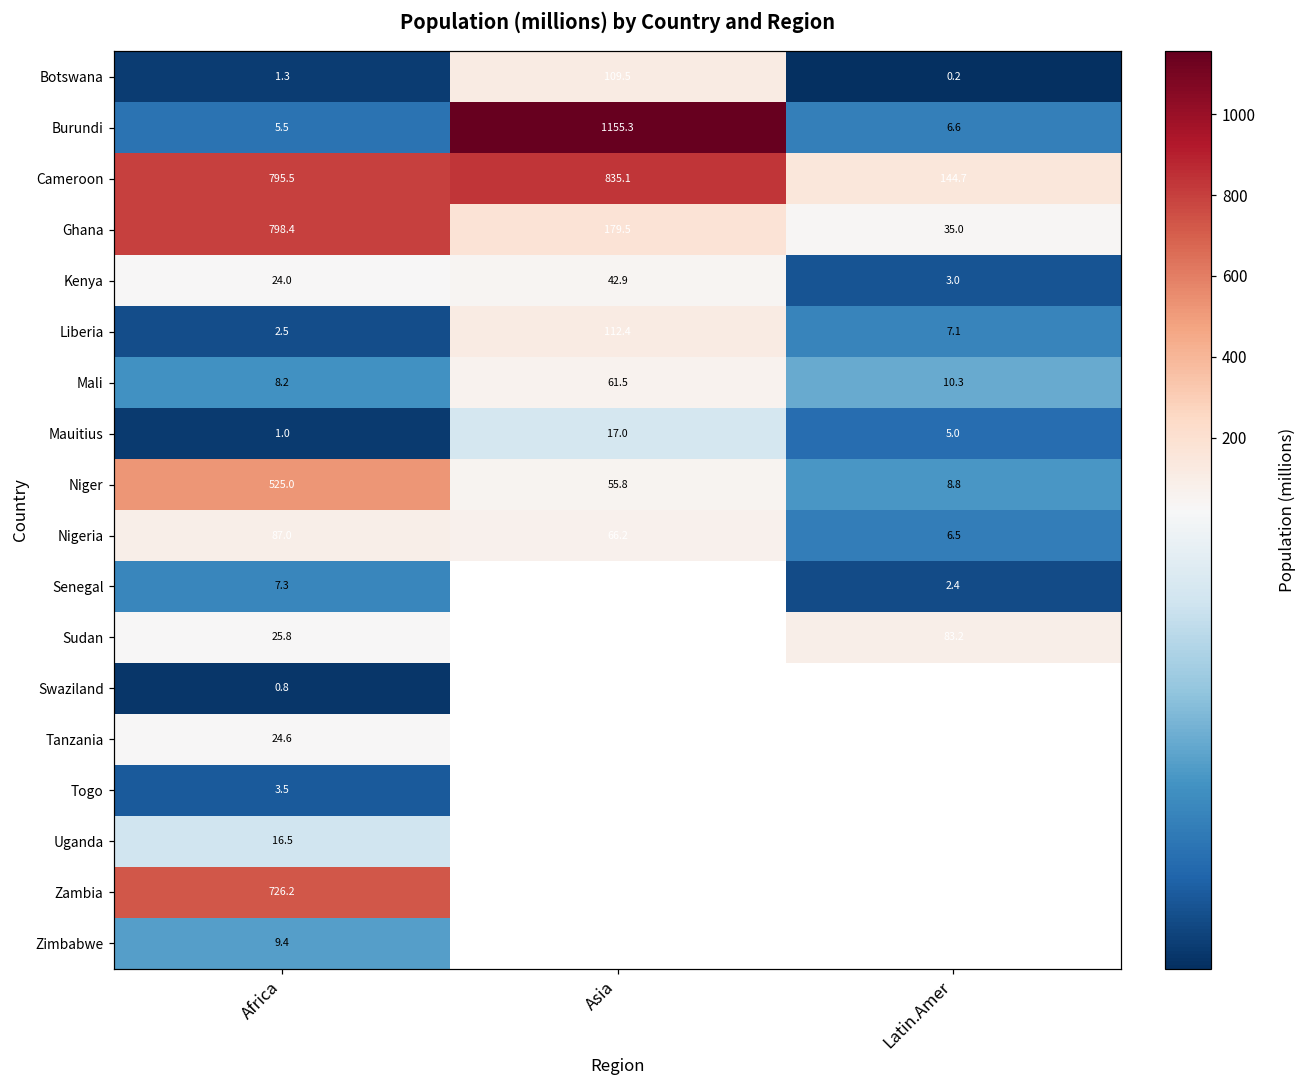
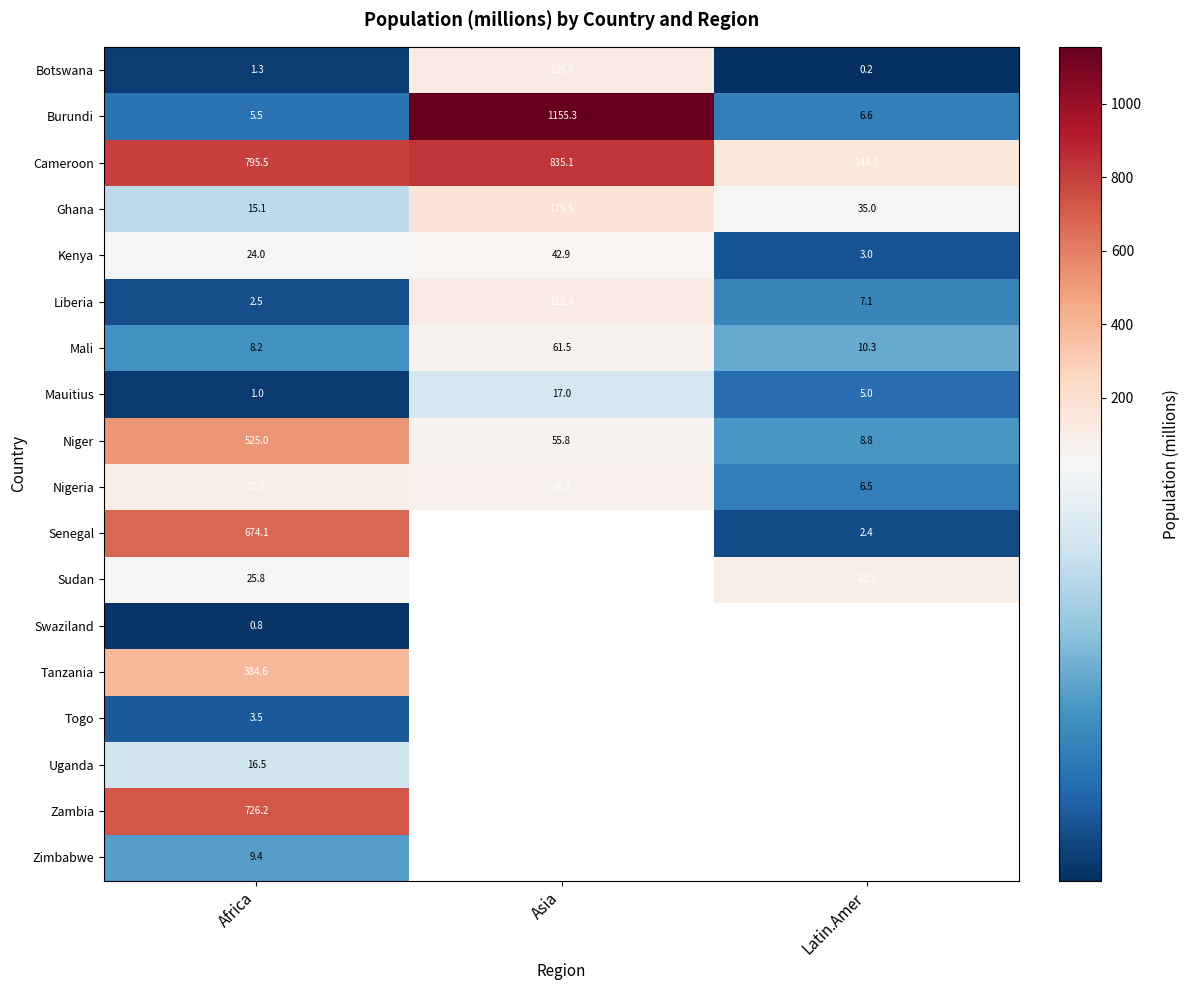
Ghana, Africa: 798.4 -> 15.1
Senegal, Africa: 7.3 -> 674.1
Tanzania, Africa: 24.6 -> 384.6
